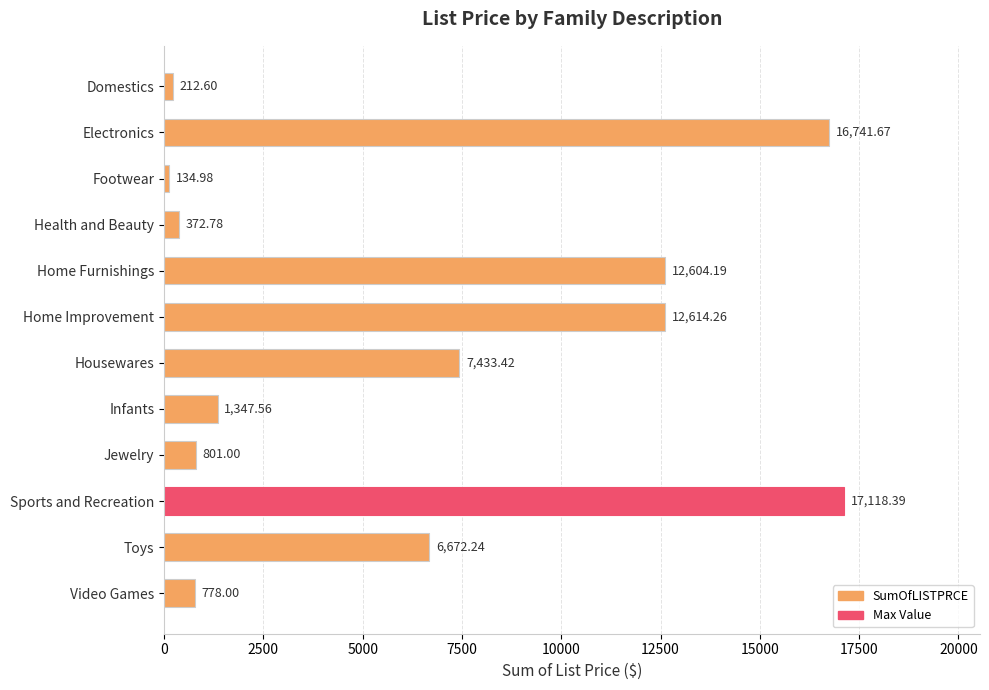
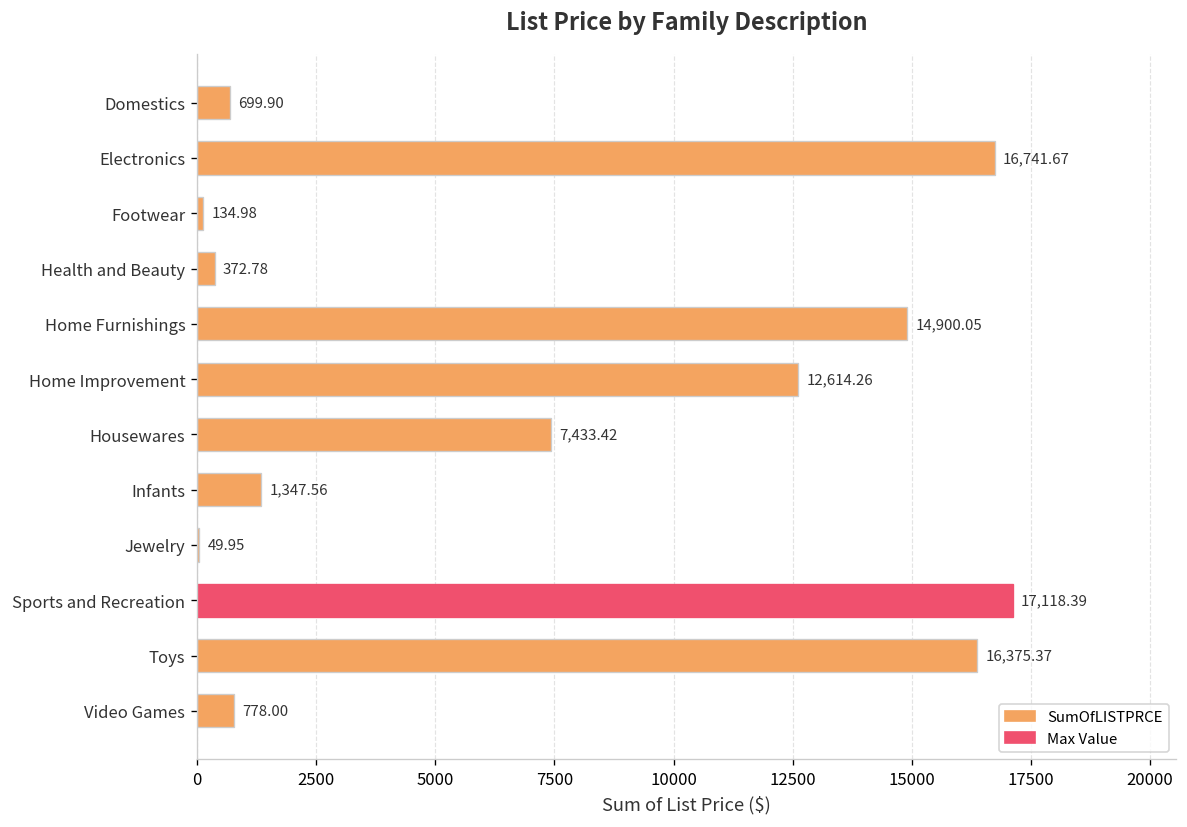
Domestics: 212.60 -> 699.90
Home Furnishings: 12,604.19 -> 14,900.05
Jewelry: 801.00 -> 49.95
Toys: 6,672.24 -> 16,375.37
